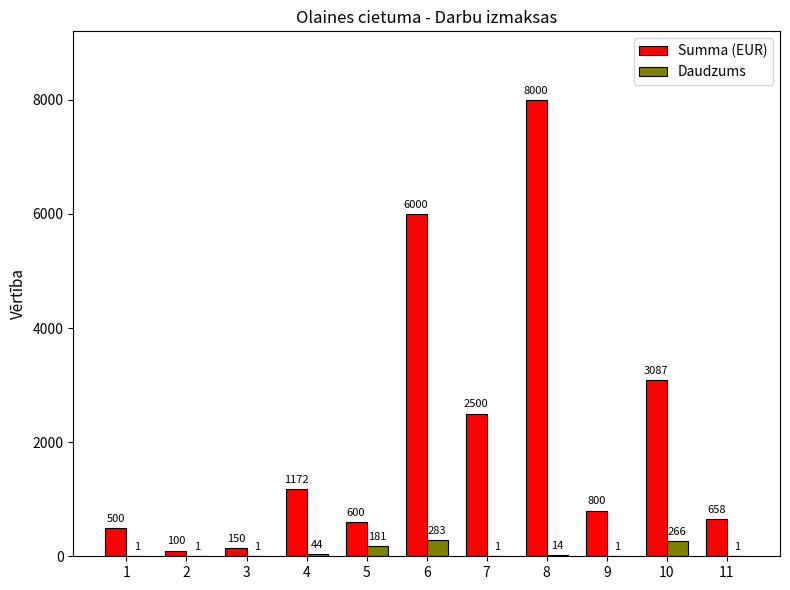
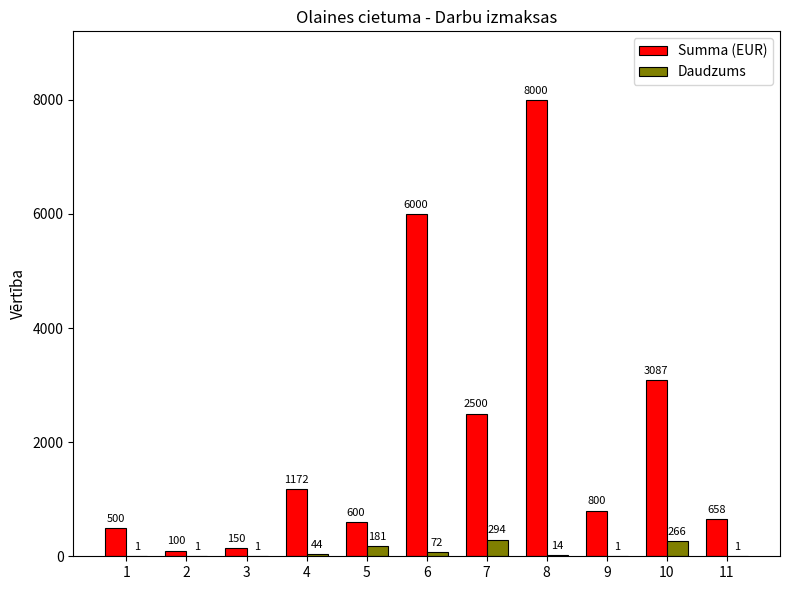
Daudzums, 6: 283 -> 72
Daudzums, 7: 1 -> 294
